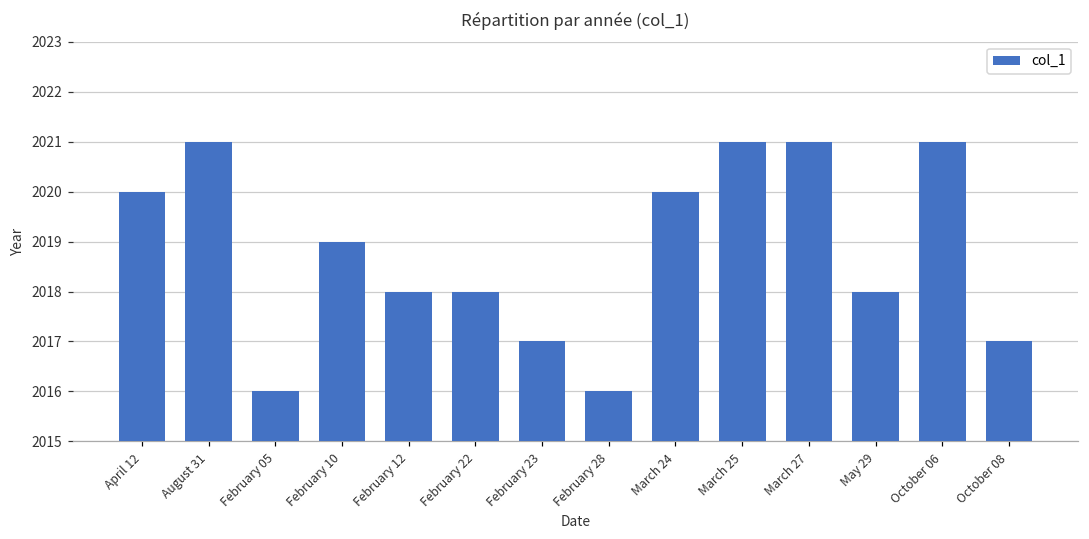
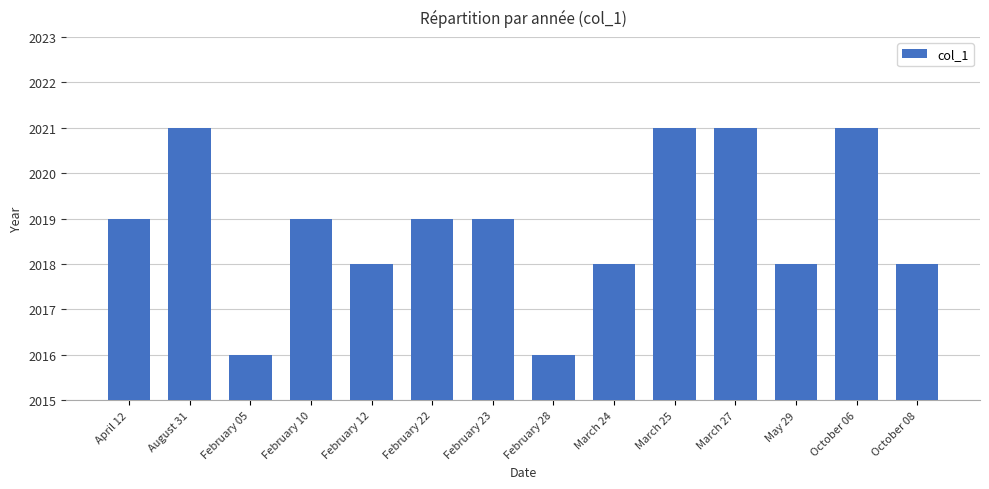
April 12: 2020 -> 2019
February 22: 2018 -> 2019
February 23: 2017 -> 2019
March 24: 2020 -> 2018
October 08: 2017 -> 2018
